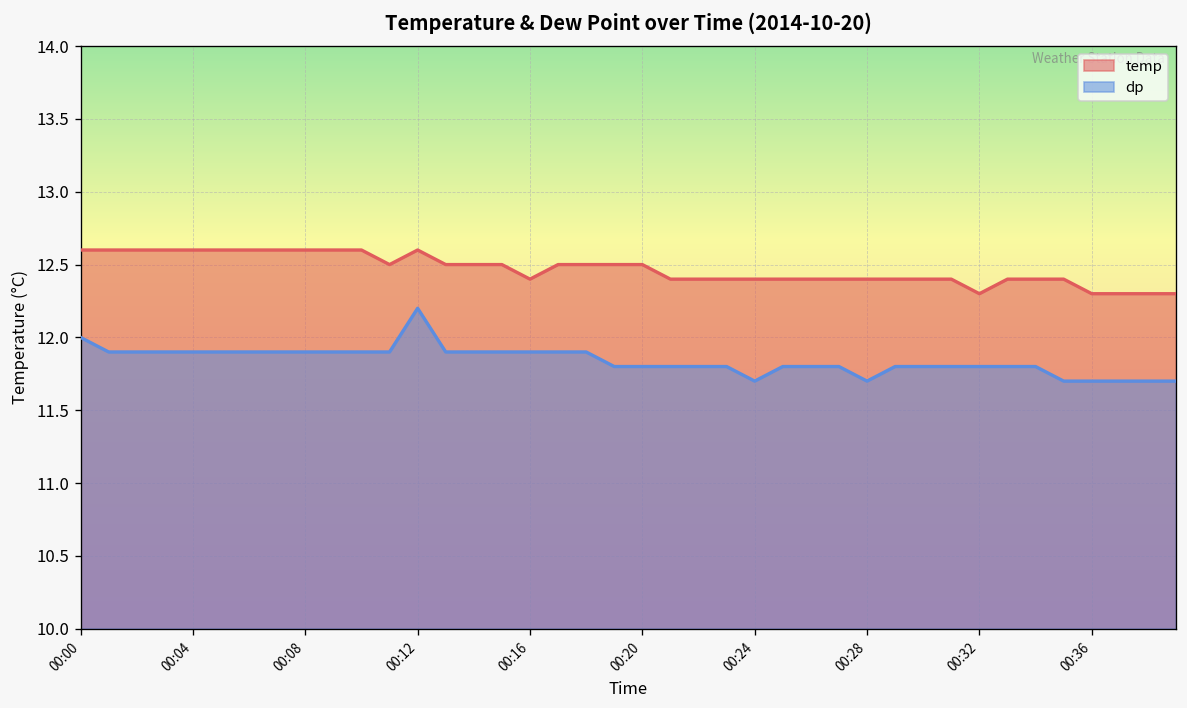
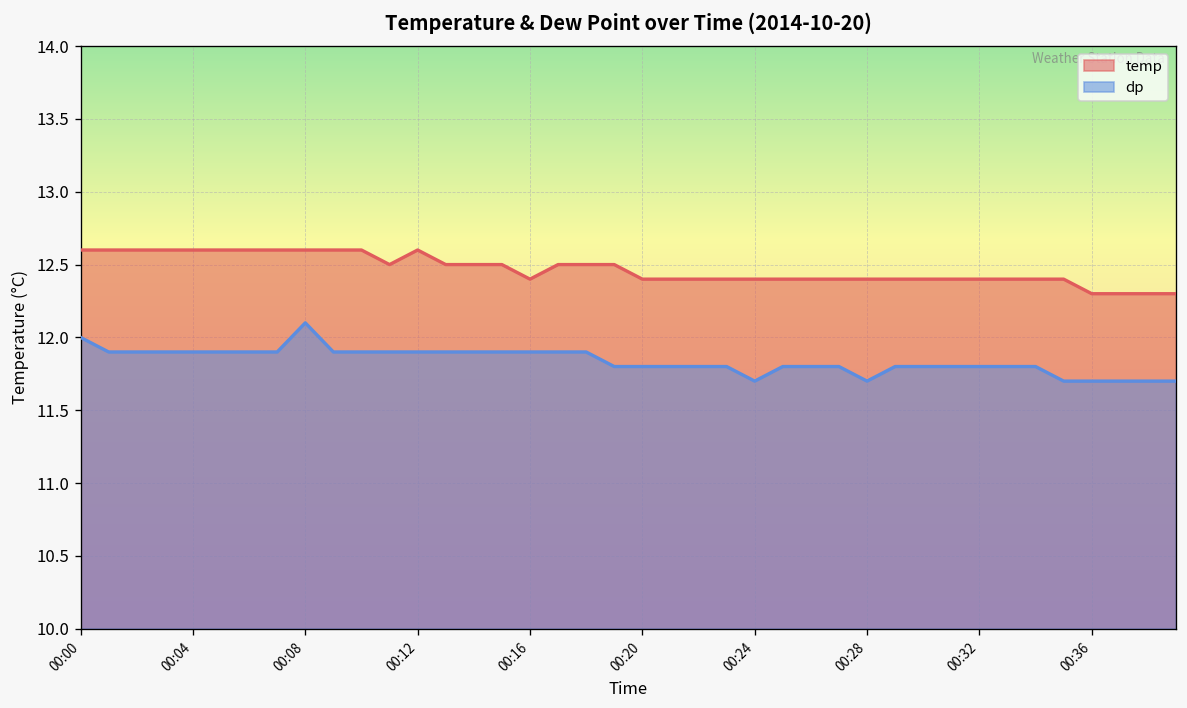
dp, 00:08: 11.9 -> 12.1
dp, 00:12: 12.2 -> 11.9
temp, 00:20: 12.5 -> 12.4
temp, 00:32: 12.3 -> 12.4
